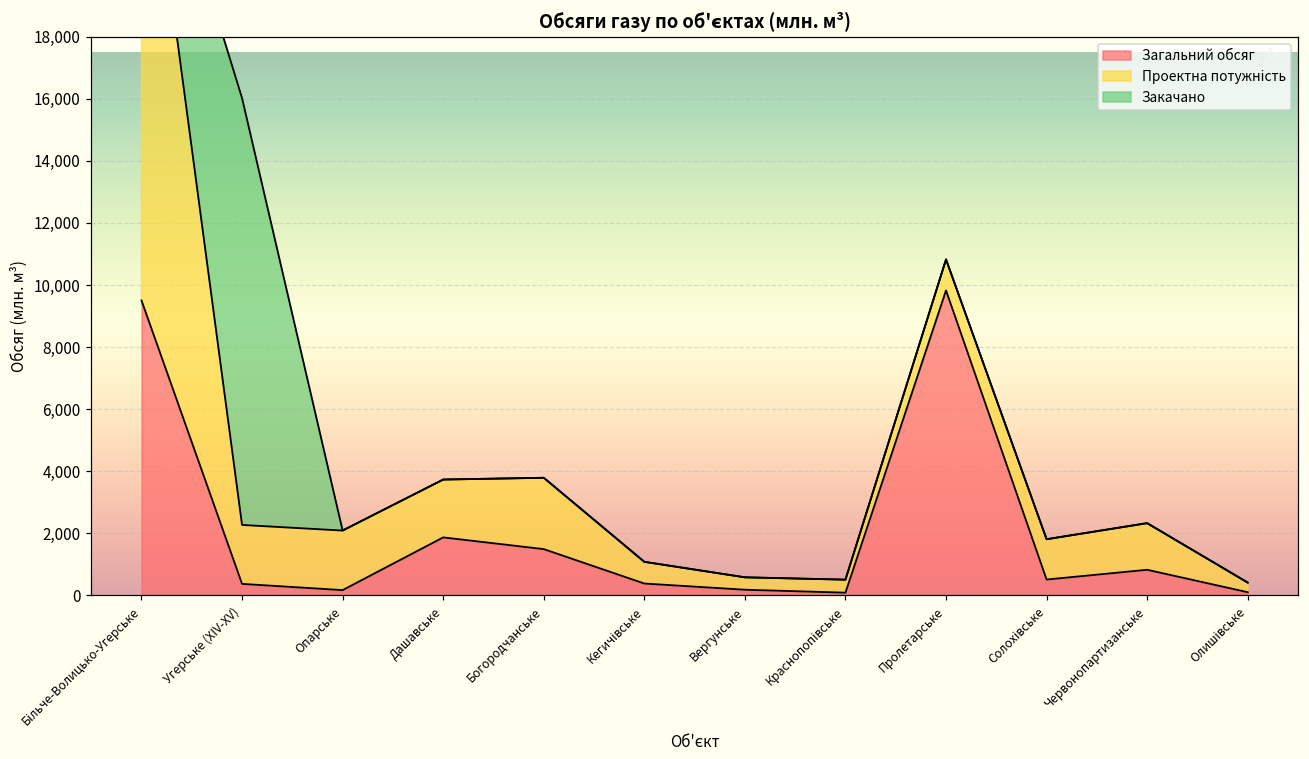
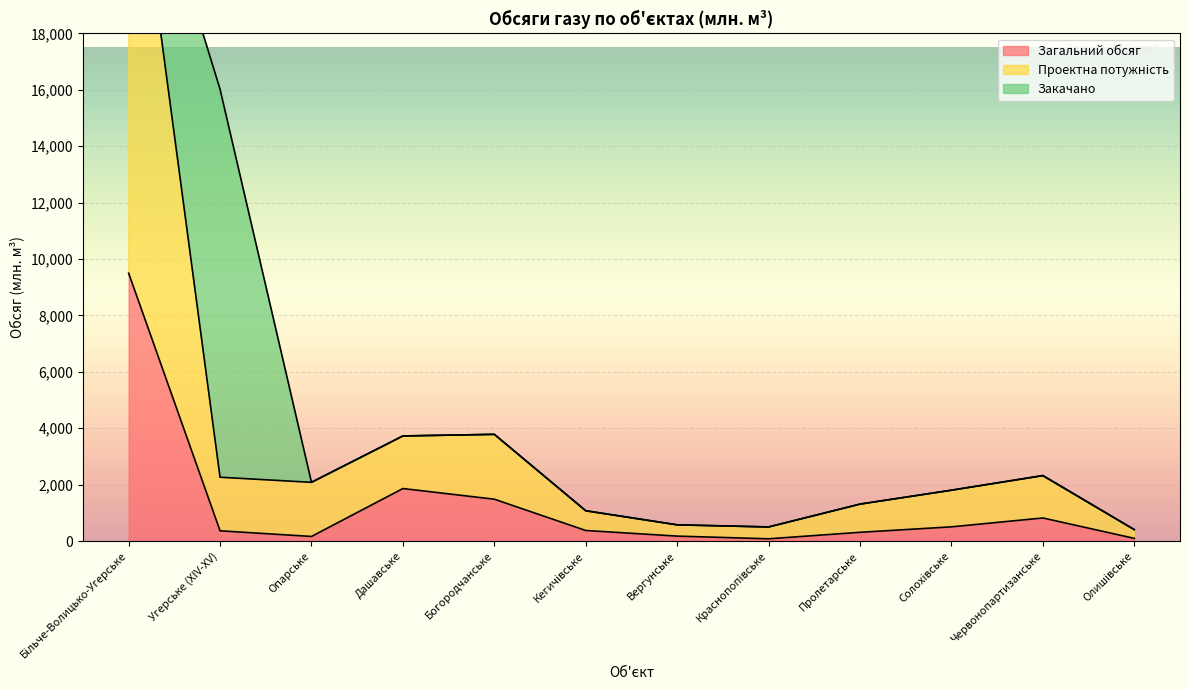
Загальний обсяг, Пролетарське: 9,800 -> 300
